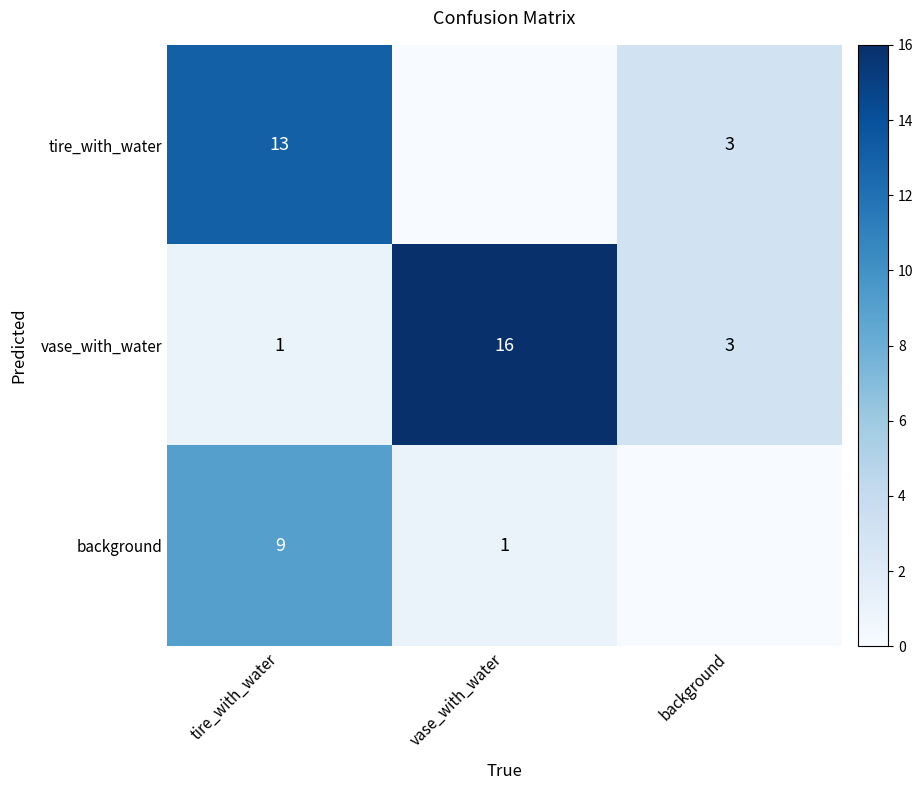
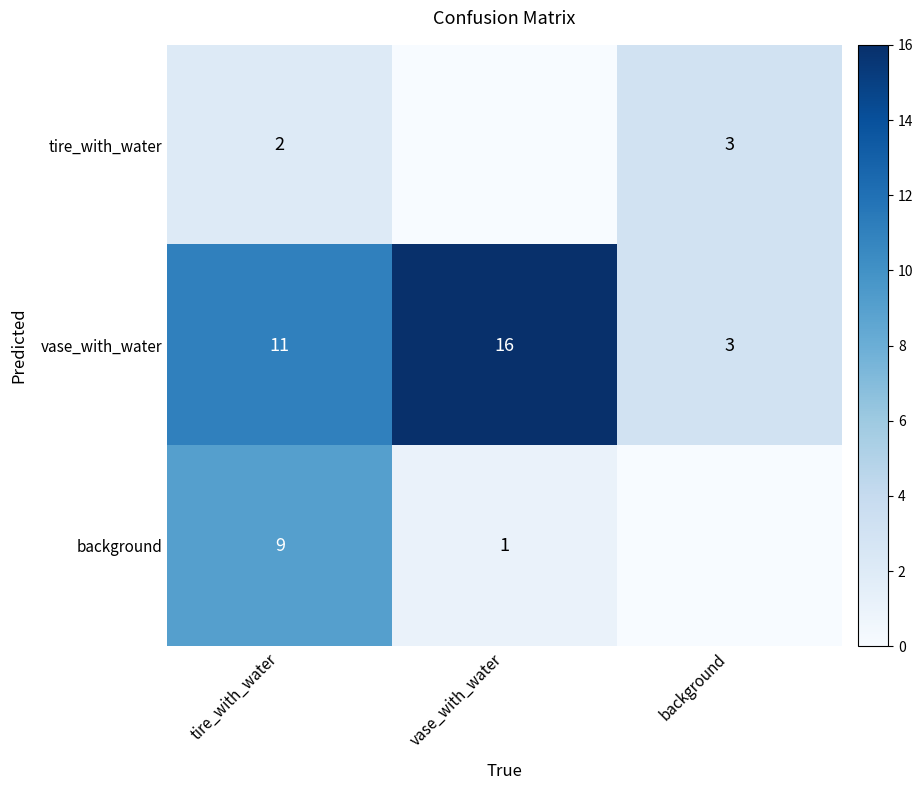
tire_with_water, tire_with_water: 13 -> 2
vase_with_water, tire_with_water: 1 -> 11
